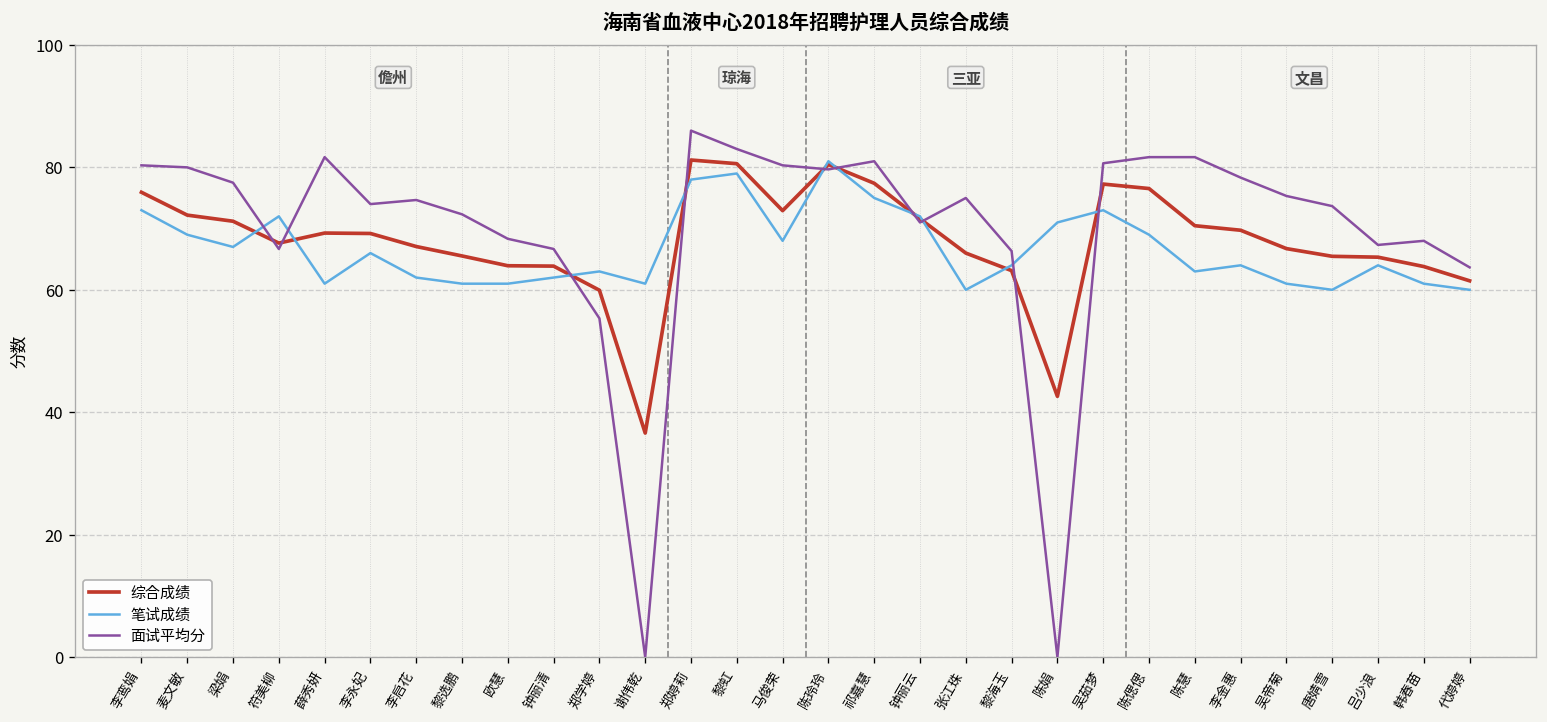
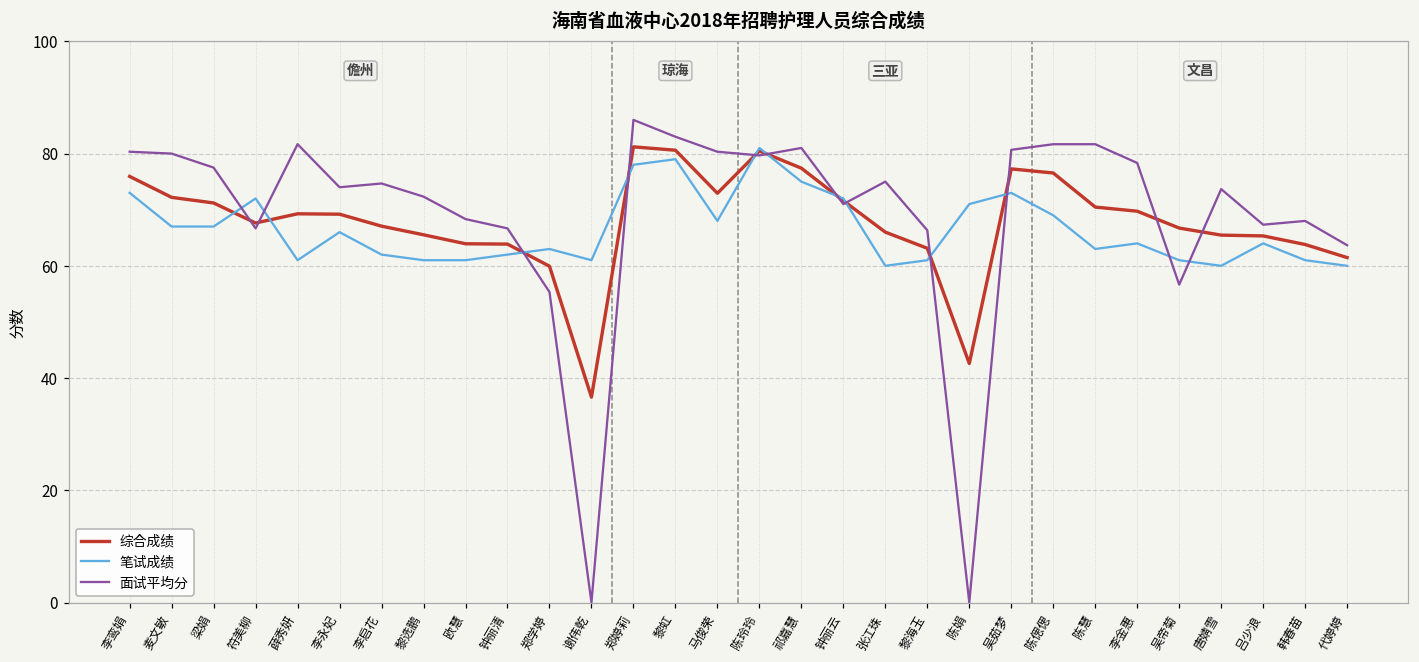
笔试成绩, 麦文敏: 69 -> 67
笔试成绩, 黎海玉: 64 -> 61
面试平均分, 吴帝菊: 75 -> 57
